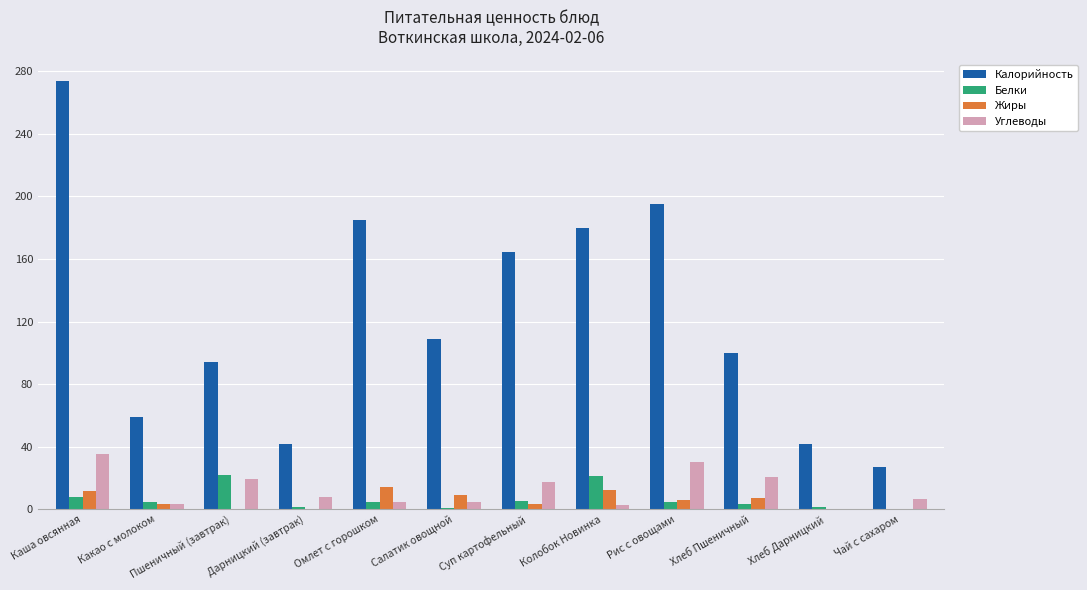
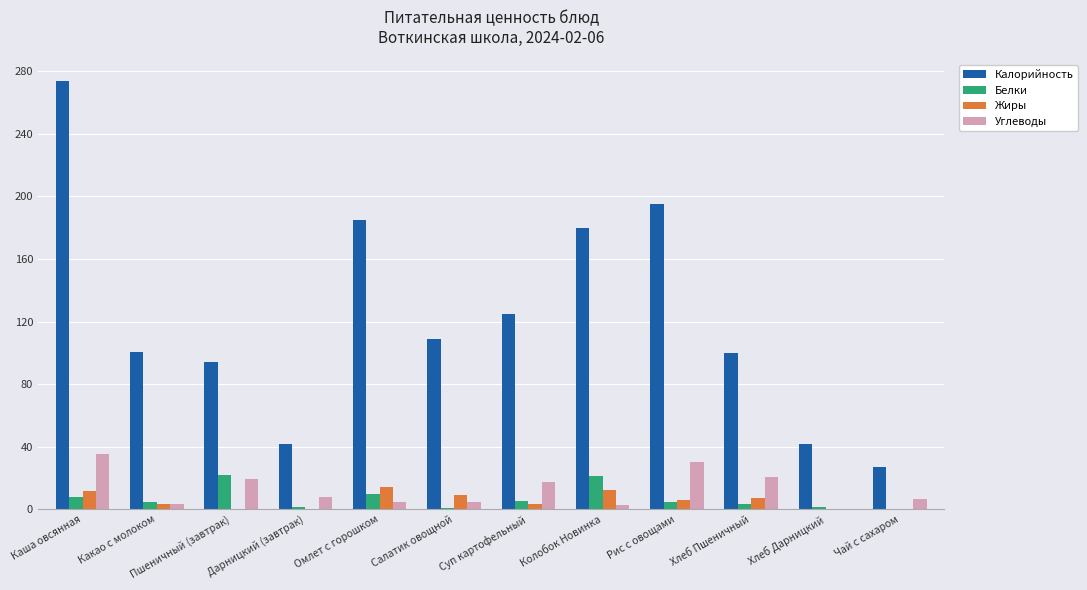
Калорийность, Какао с молоком: 59 -> 100
Белки, Омлет с горошком: 4 -> 10
Калорийность, Суп картофельный: 164 -> 125
